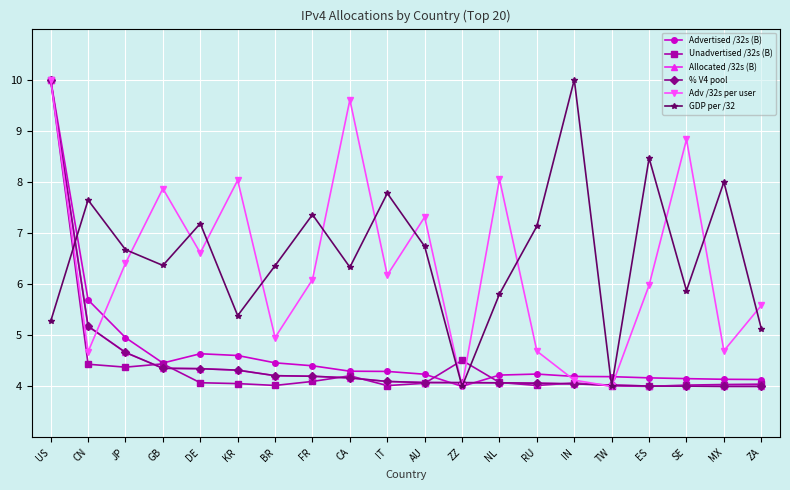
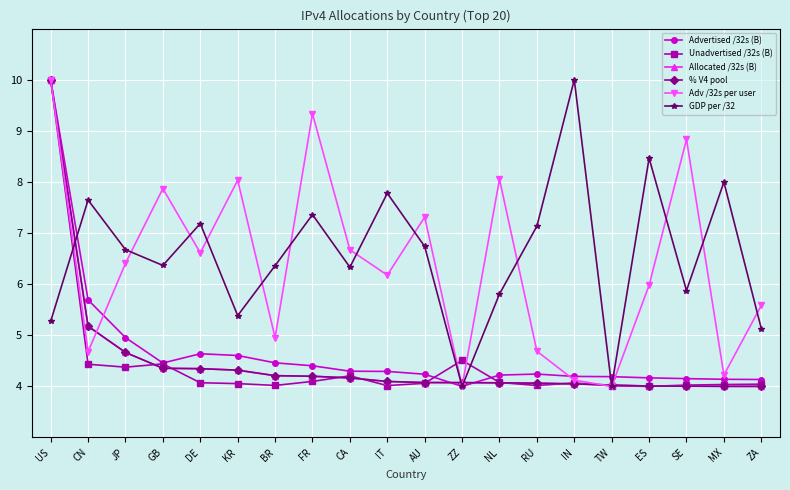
Adv /32s per user, FR: 6.1 -> 9.3
Adv /32s per user, CA: 9.6 -> 6.7
Adv /32s per user, MX: 4.7 -> 4.2
